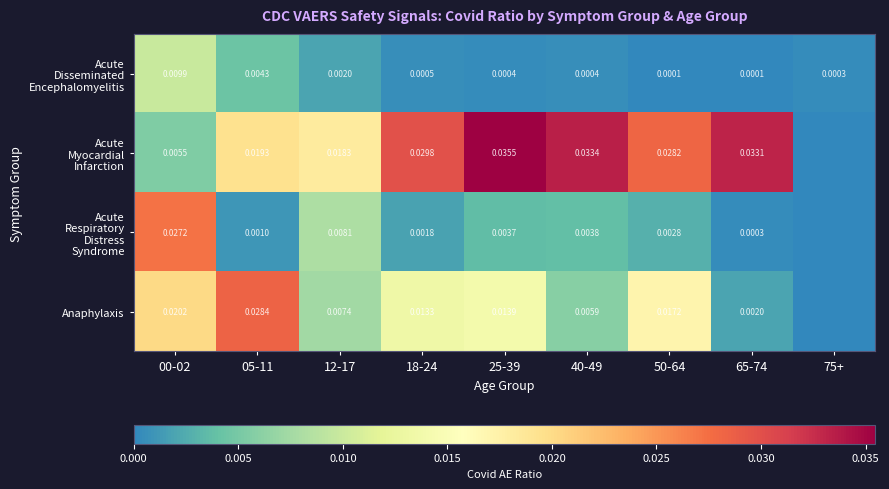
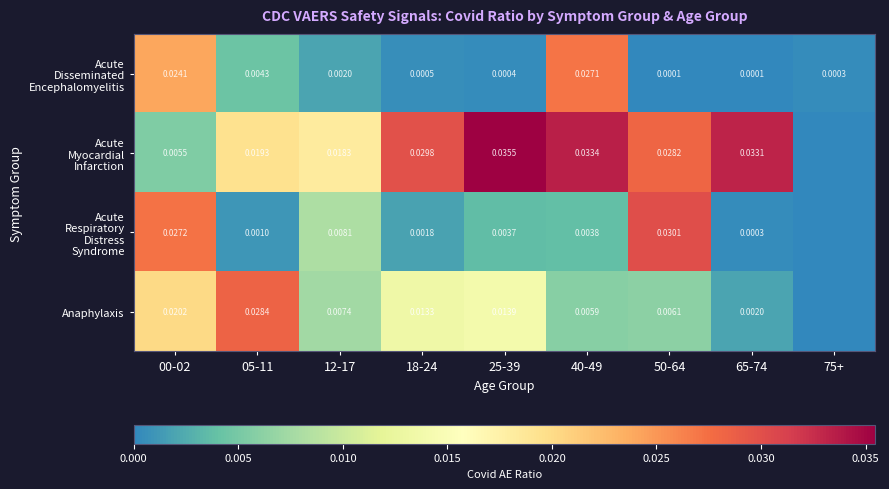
Acute Disseminated Encephalomyelitis, 00-02: 0.0099 -> 0.0241
Acute Disseminated Encephalomyelitis, 40-49: 0.0004 -> 0.0271
Acute Respiratory Distress Syndrome, 50-64: 0.0028 -> 0.0301
Anaphylaxis, 50-64: 0.0172 -> 0.0061
